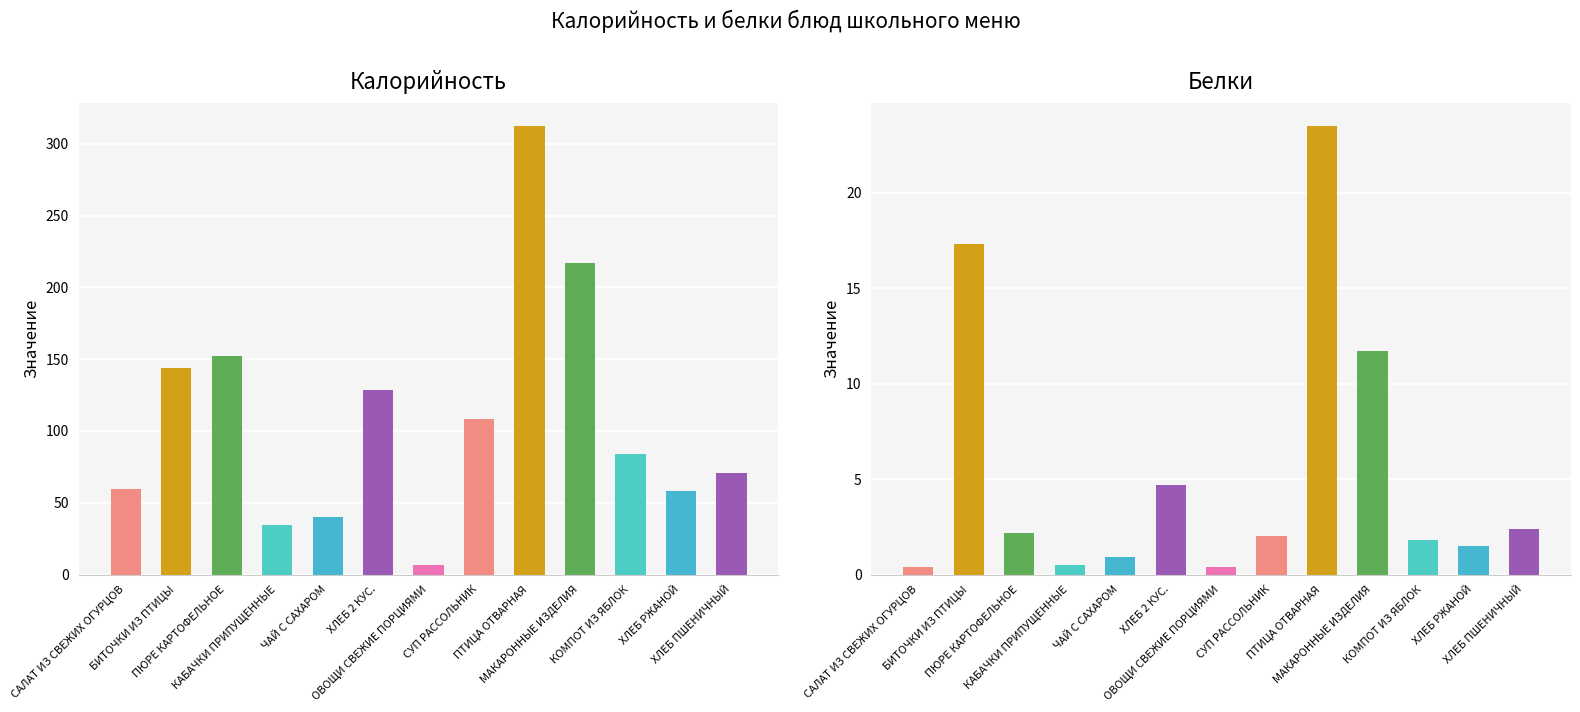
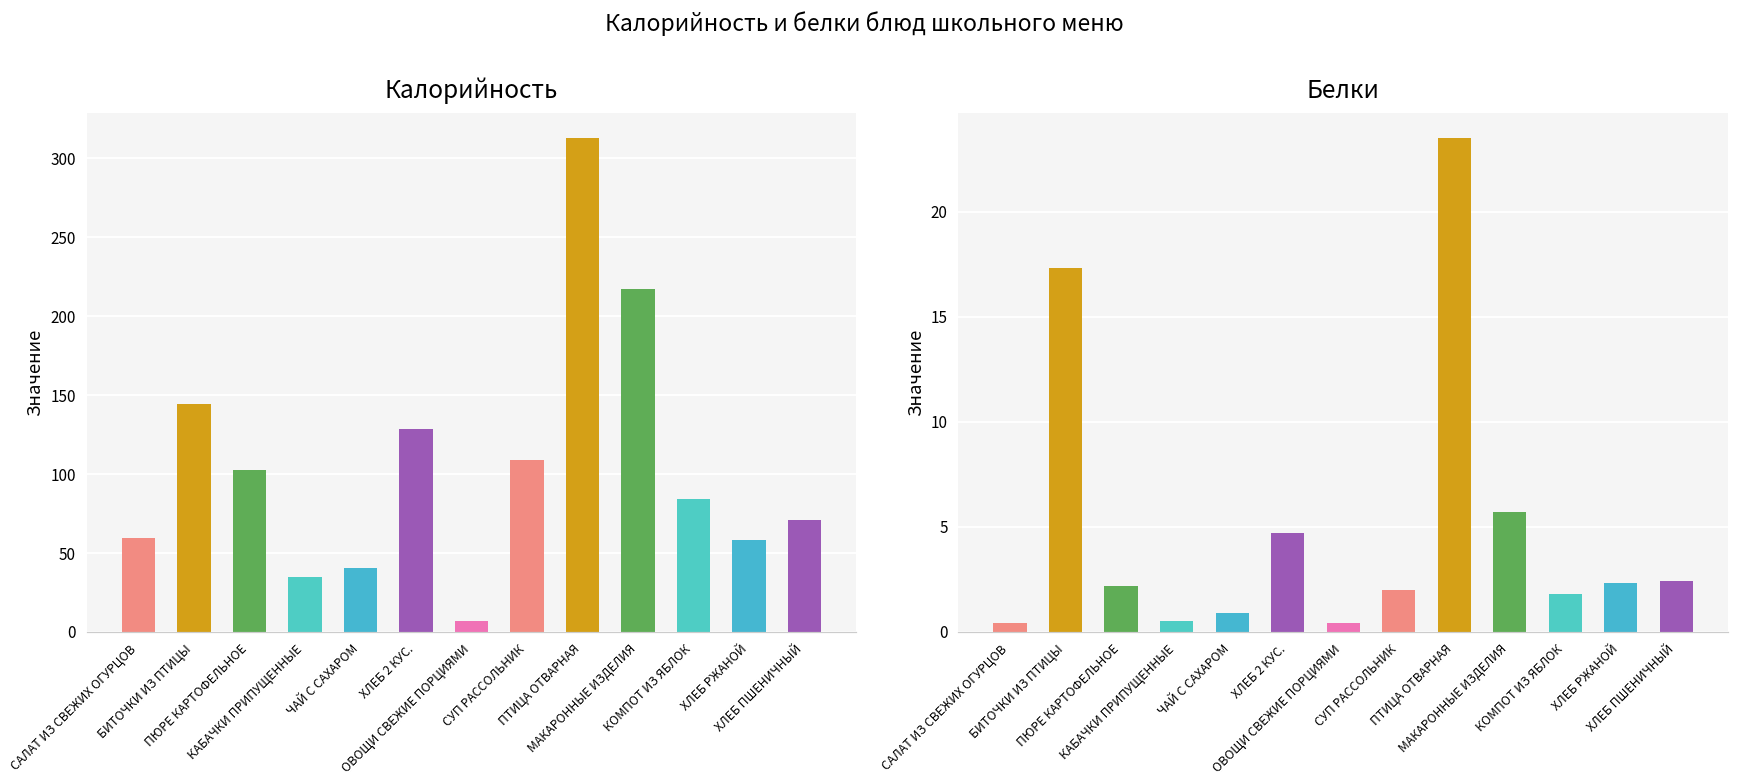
Калорийность, ПЮРЕ КАРТОФЕЛЬНОЕ: 152 -> 103
Белки, МАКАРОННЫЕ ИЗДЕЛИЯ: 11.7 -> 5.7
Белки, ХЛЕБ РЖАНОЙ: 1.5 -> 2.3
